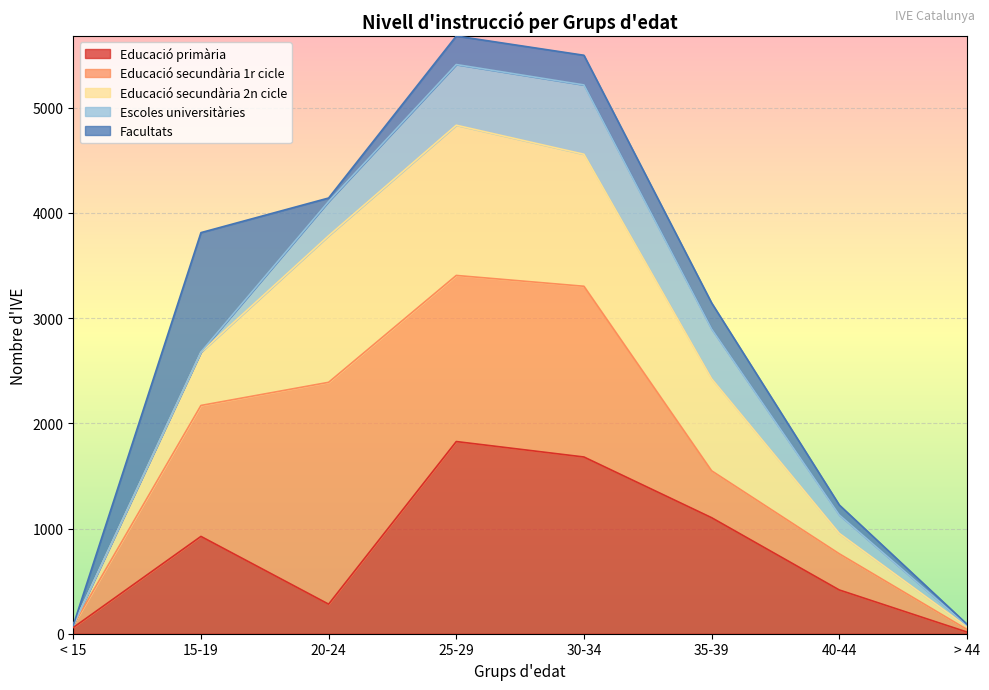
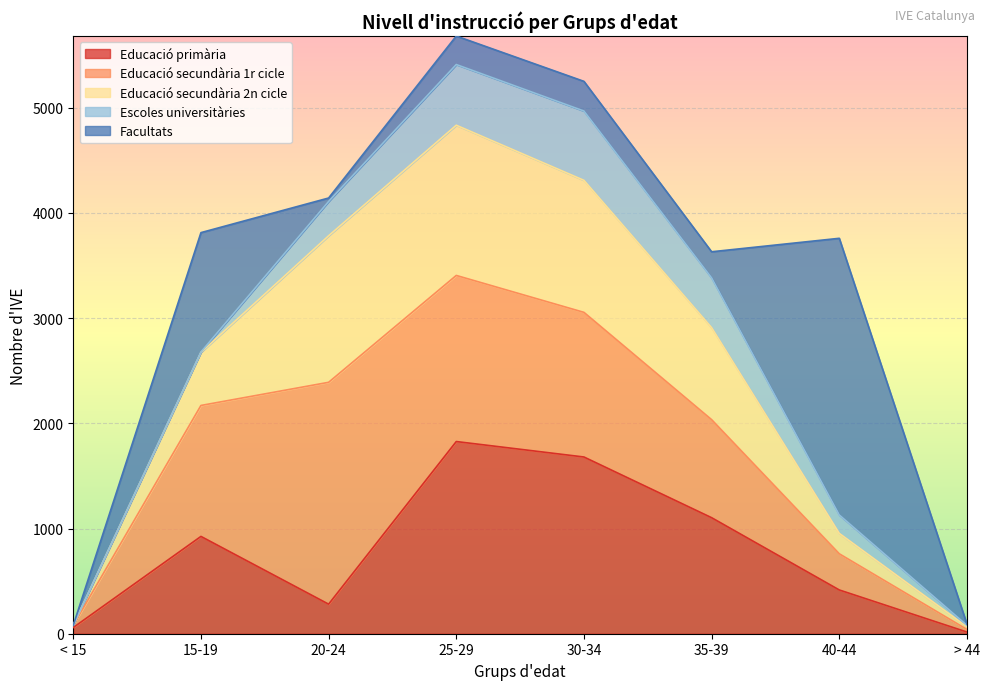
Educació secundària 1r cicle, 30-34: 1620 -> 1380
Educació secundària 1r cicle, 35-39: 450 -> 930
Facultats, 40-44: 100 -> 2630
